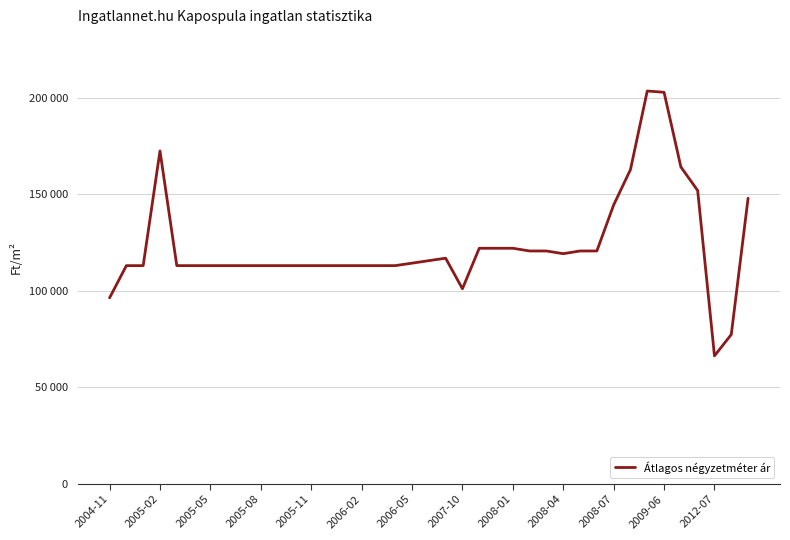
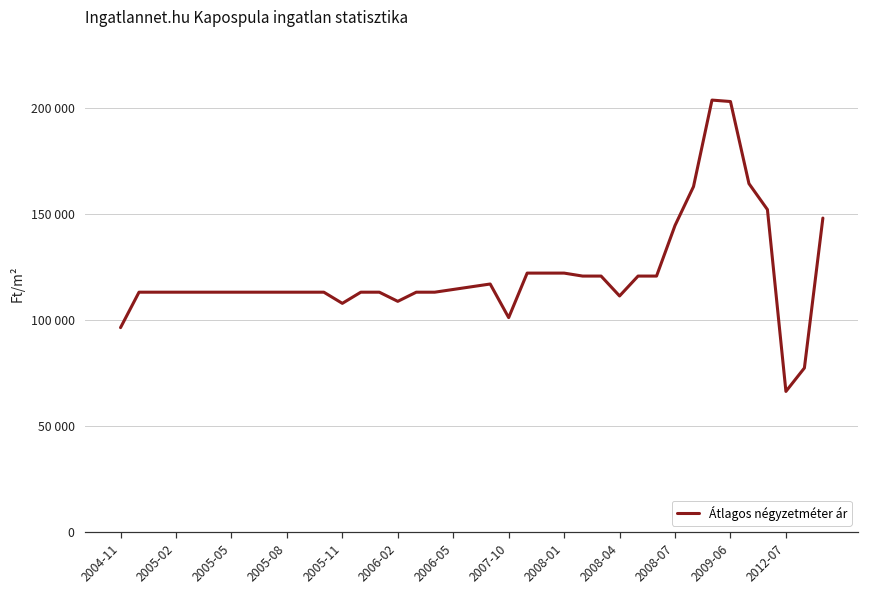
2005-02: 173000 -> 113000
2005-11: 113000 -> 108000
2006-02: 113000 -> 109000
2008-04: 119000 -> 111000
